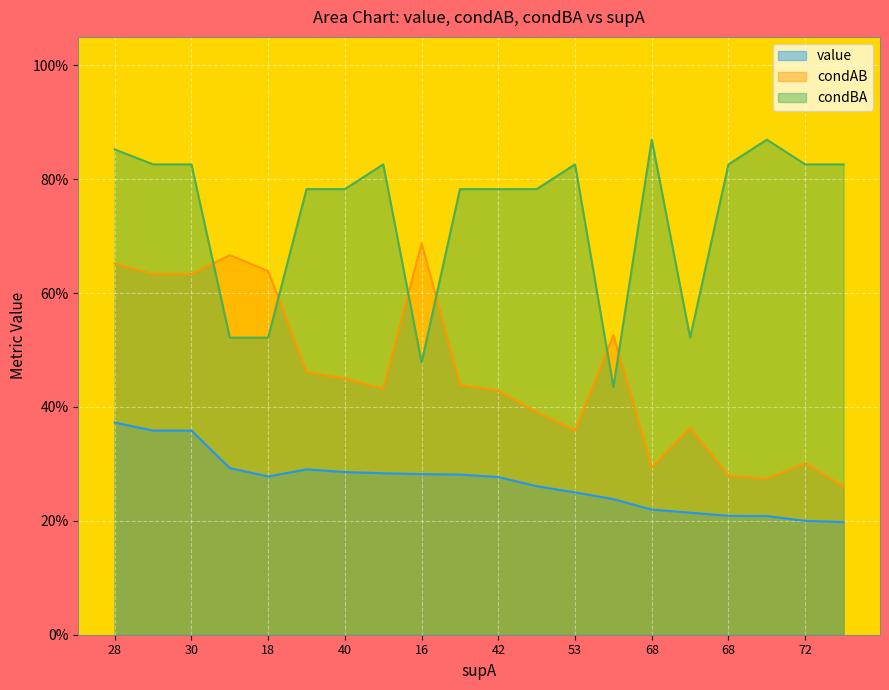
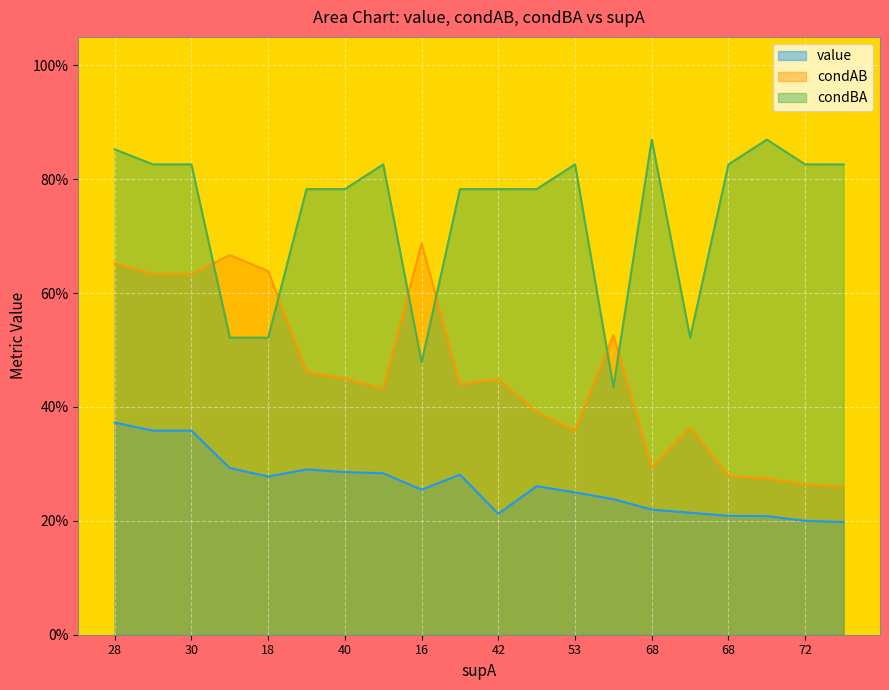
value, 16: 28% -> 25%
value, 42: 28% -> 21%
condAB, 42: 43% -> 45%
condAB, 72: 30% -> 26%
